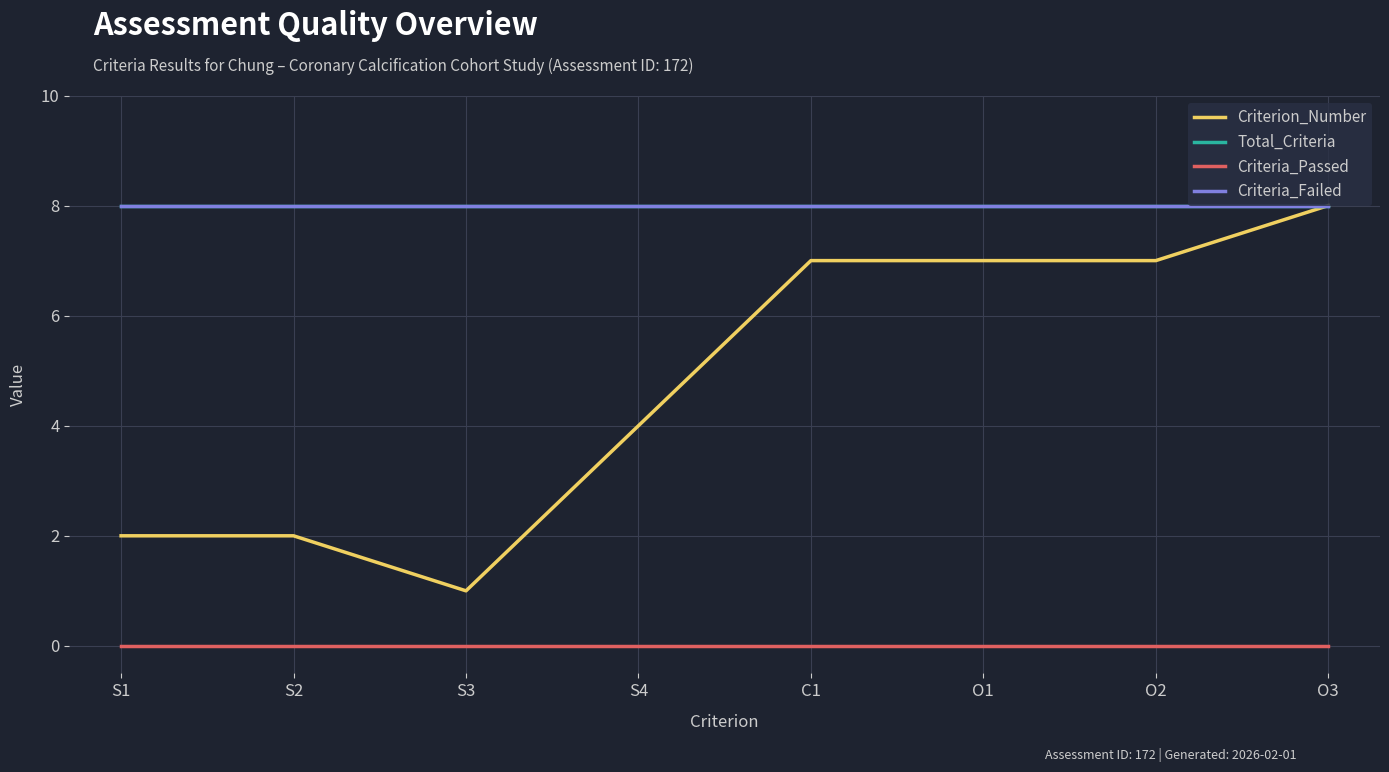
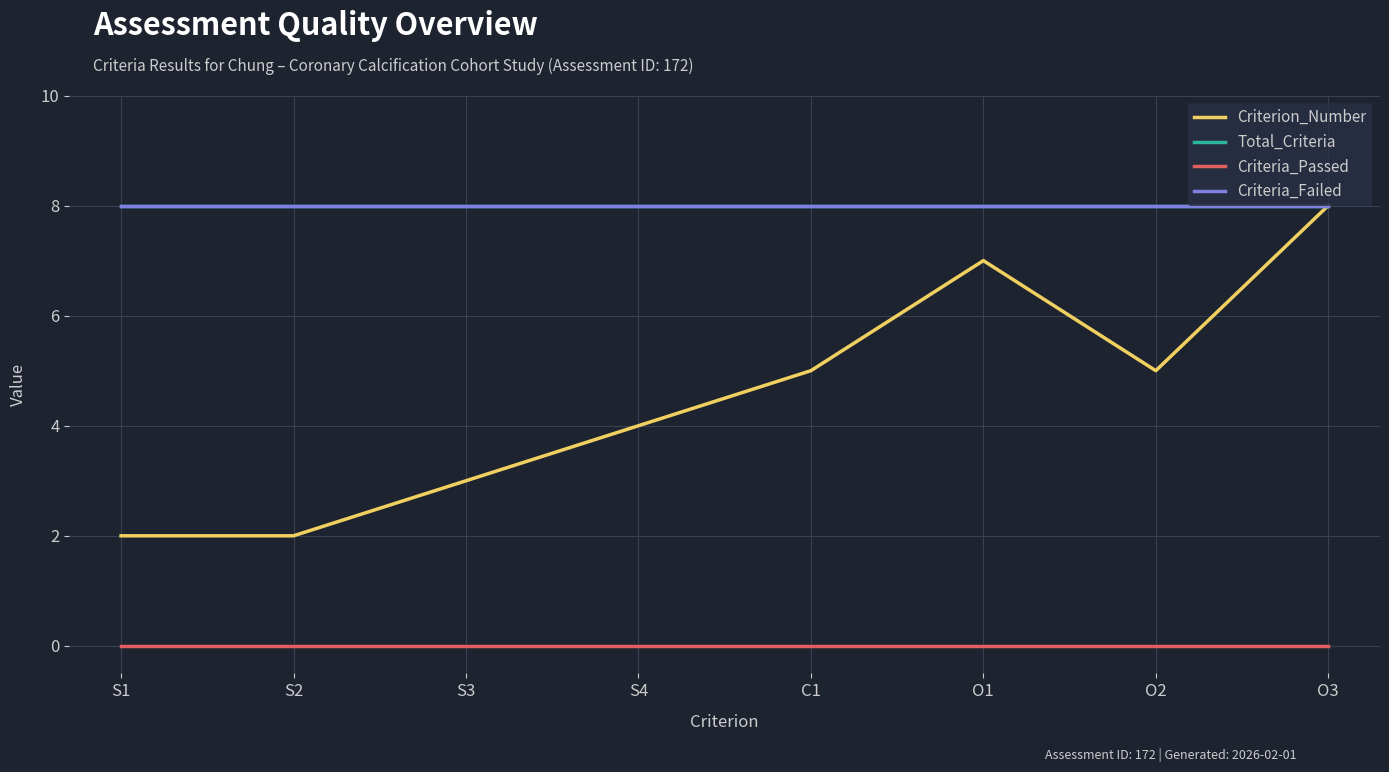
Criterion_Number, S3: 1 -> 3
Criterion_Number, C1: 7 -> 5
Criterion_Number, O2: 7 -> 5
